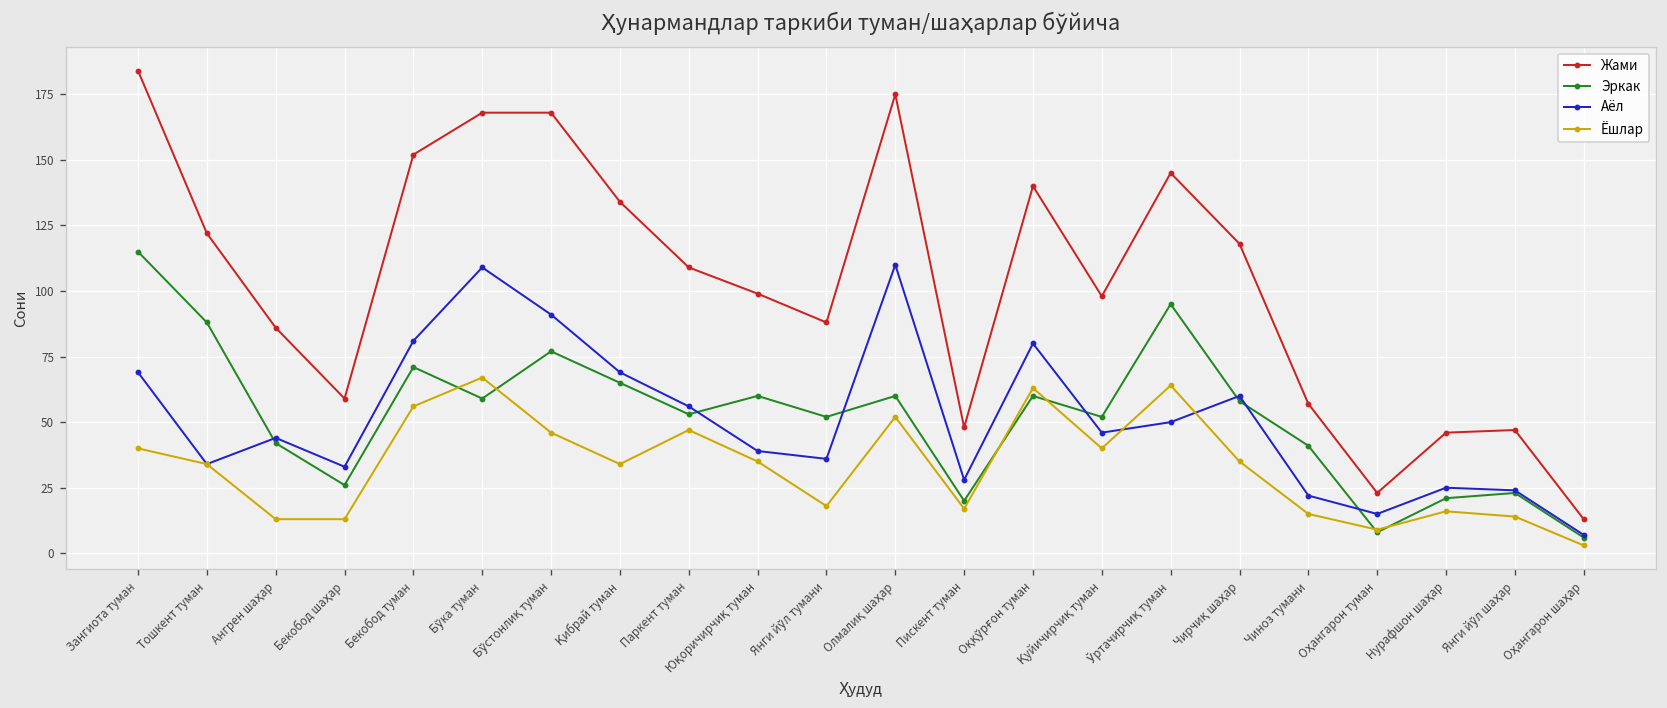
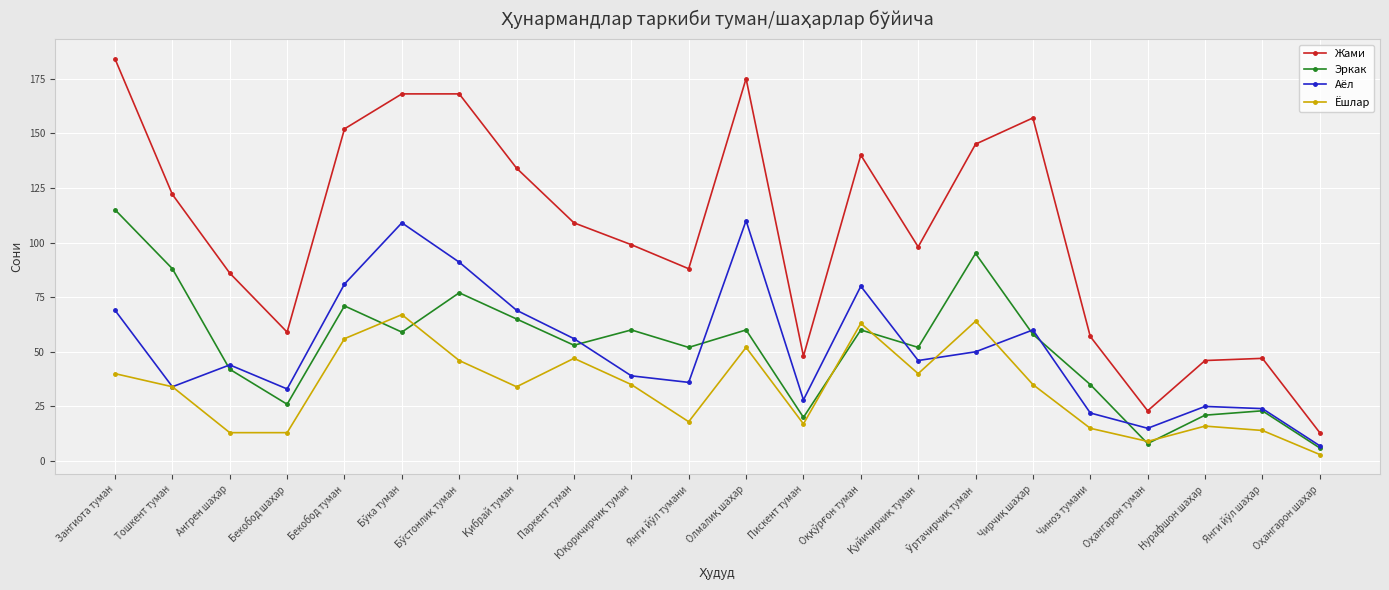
Жами, Чирчиқ шаҳар: 118 -> 157
Эркак, Чиноз тумани: 41 -> 35
